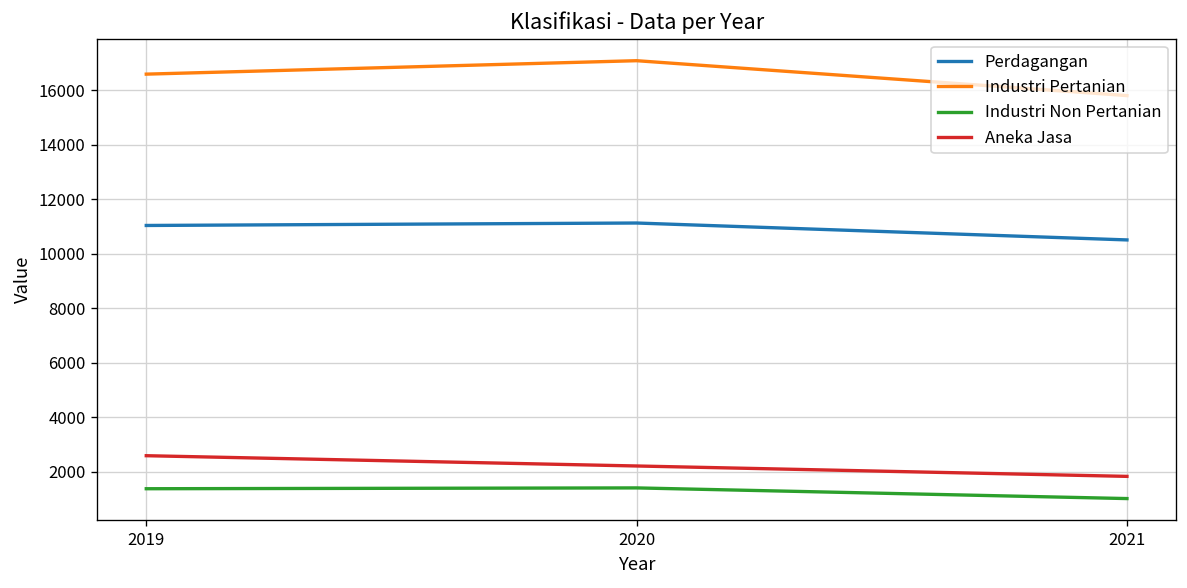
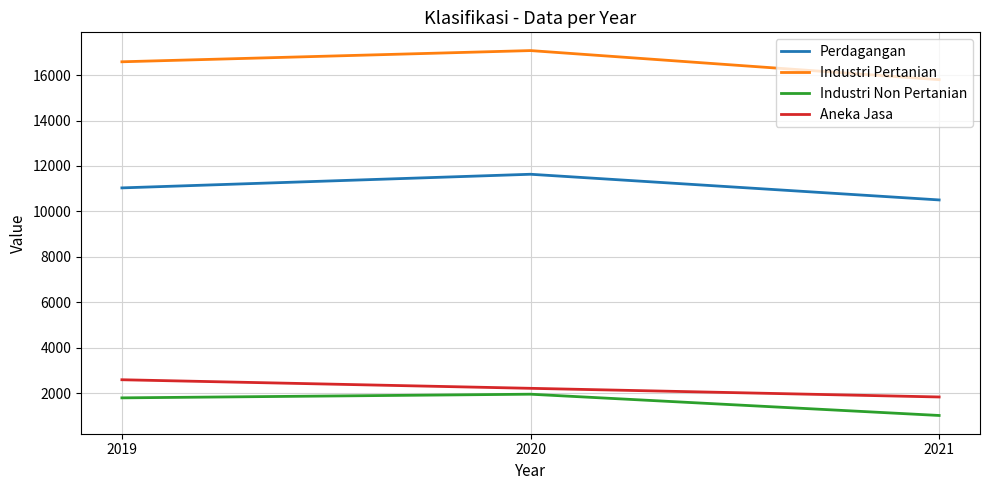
Industri Non Pertanian, 2019: 1400 -> 1800
Perdagangan, 2020: 11100 -> 11600
Industri Non Pertanian, 2020: 1400 -> 2000
